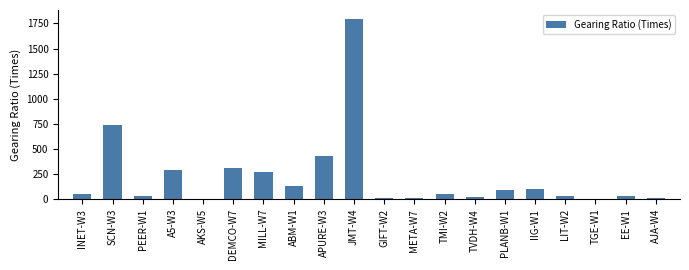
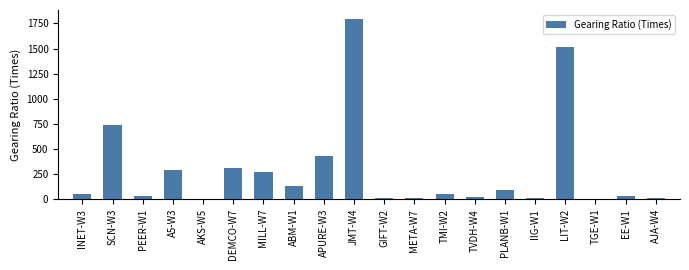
IIG-W1: 100 -> 10
LIT-W2: 30 -> 1520
